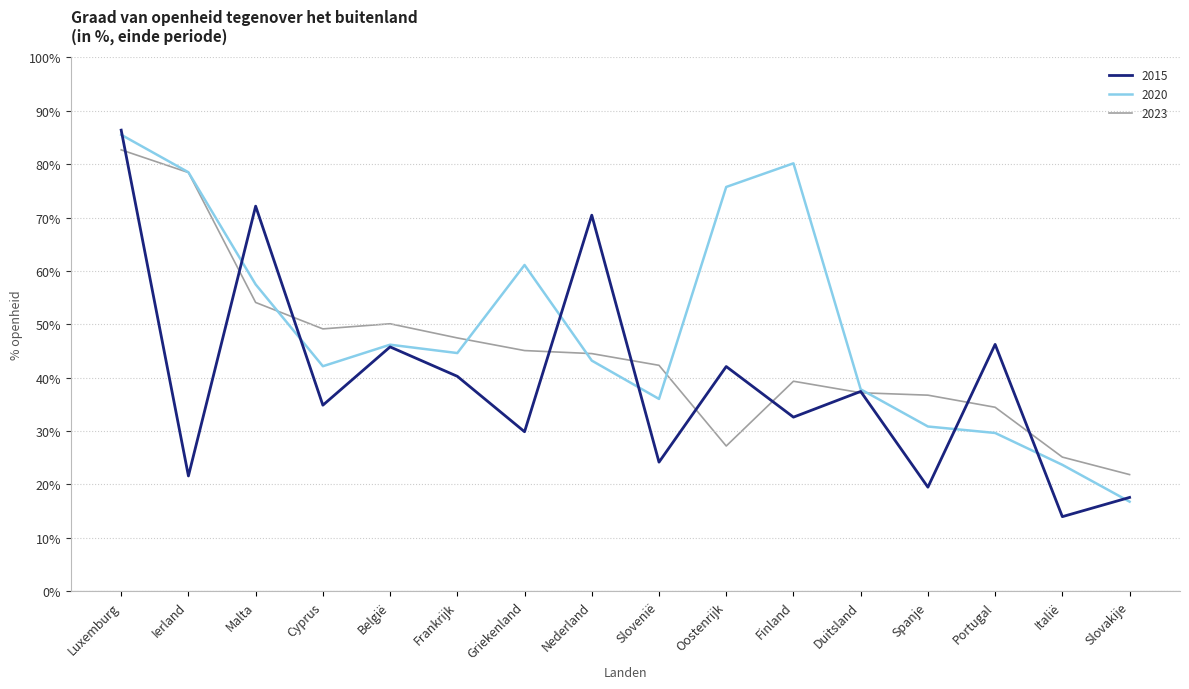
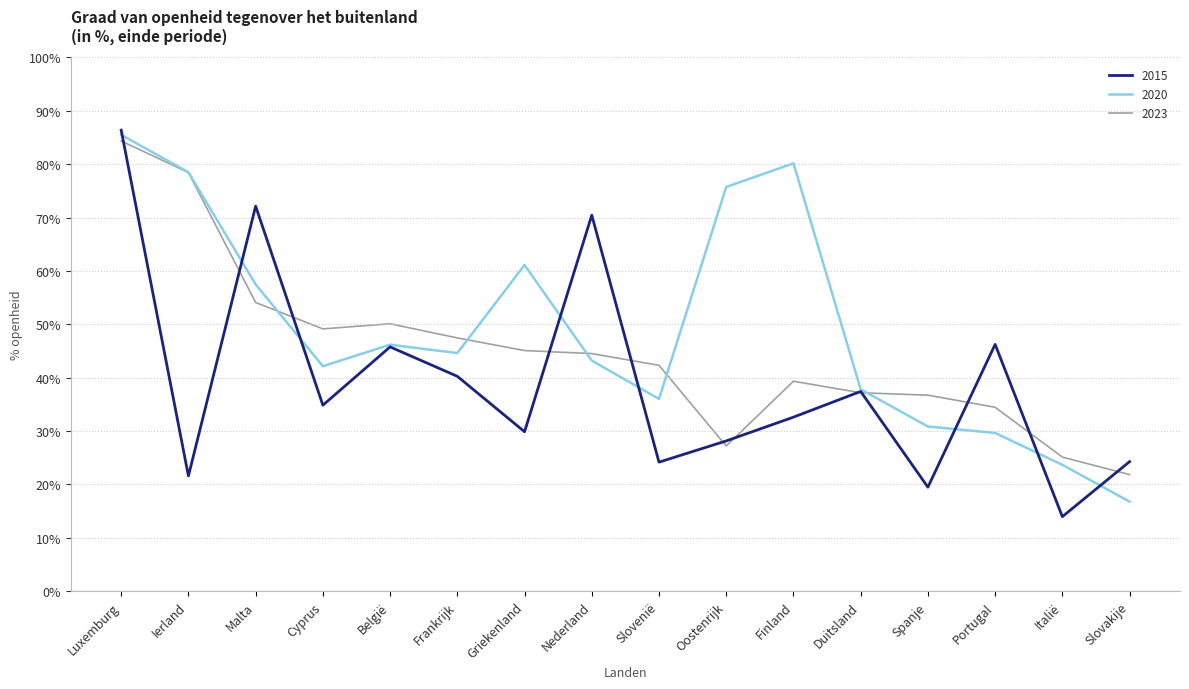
2023, Luxemburg: 83% -> 84%
2015, Oostenrijk: 42% -> 28%
2015, Slovakije: 18% -> 24%
